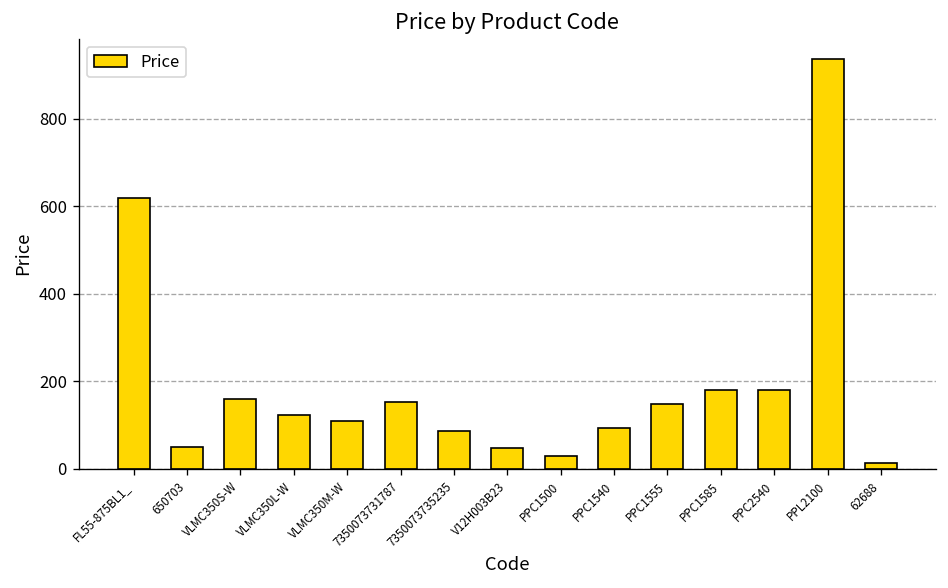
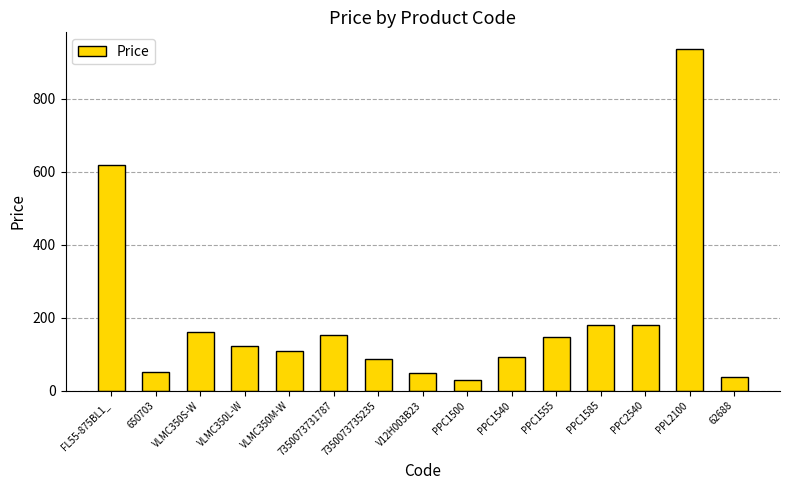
62688: 10 -> 40
